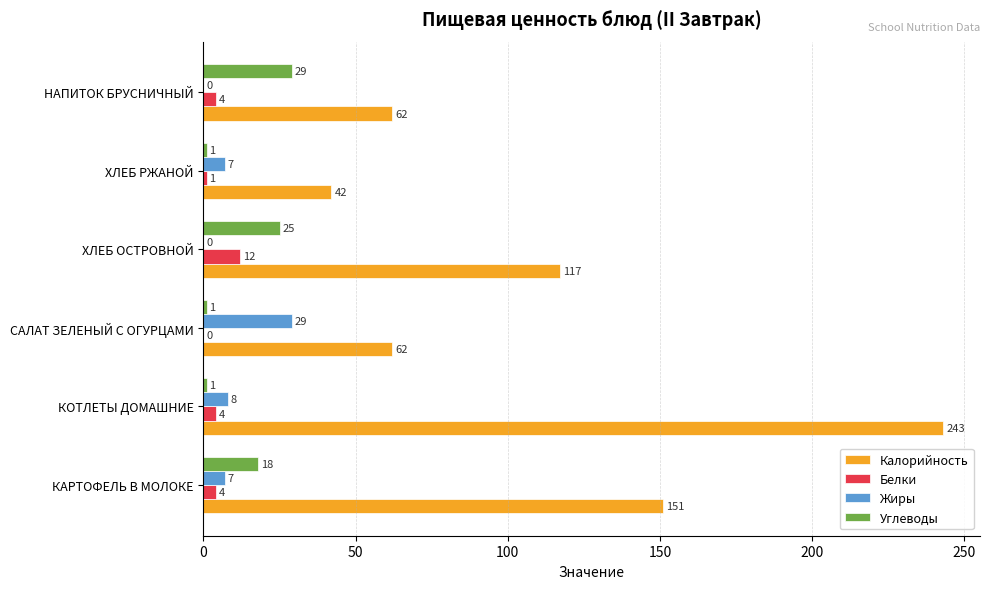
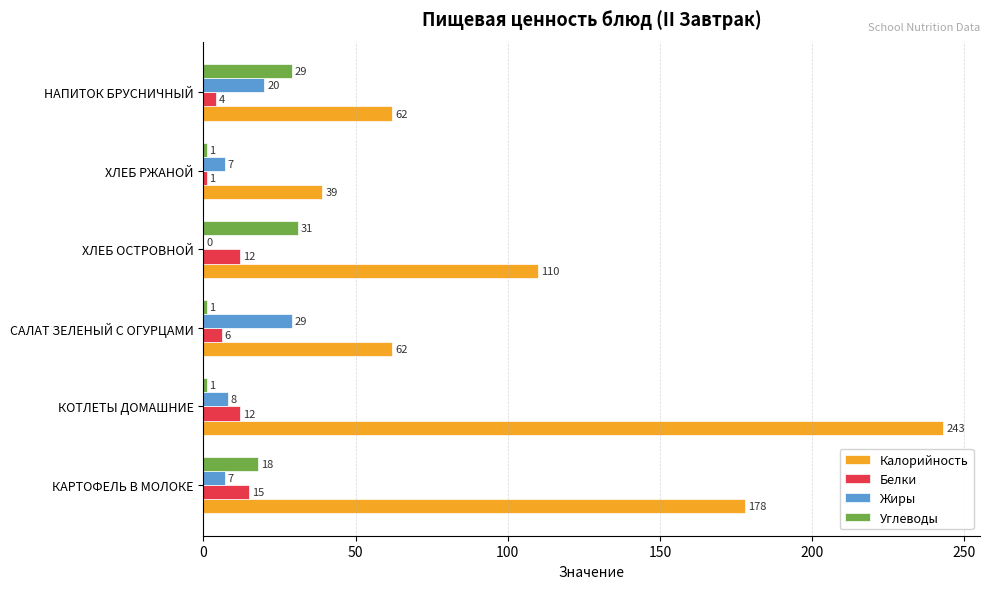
Жиры, НАПИТОК БРУСНИЧНЫЙ: 0 -> 20
Калорийность, ХЛЕБ РЖАНОЙ: 42 -> 39
Углеводы, ХЛЕБ ОСТРОВНОЙ: 25 -> 31
Калорийность, ХЛЕБ ОСТРОВНОЙ: 117 -> 110
Белки, САЛАТ ЗЕЛЕНЫЙ С ОГУРЦАМИ: 0 -> 6
Белки, КОТЛЕТЫ ДОМАШНИЕ: 4 -> 12
Белки, КАРТОФЕЛЬ В МОЛОКЕ: 4 -> 15
Калорийность, КАРТОФЕЛЬ В МОЛОКЕ: 151 -> 178
